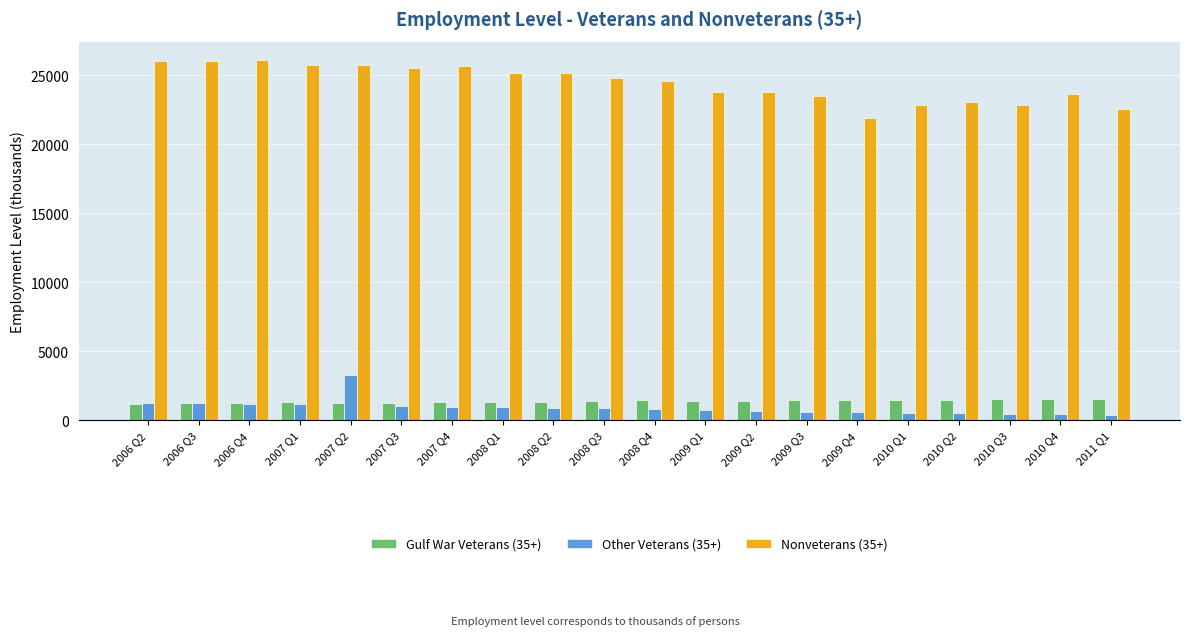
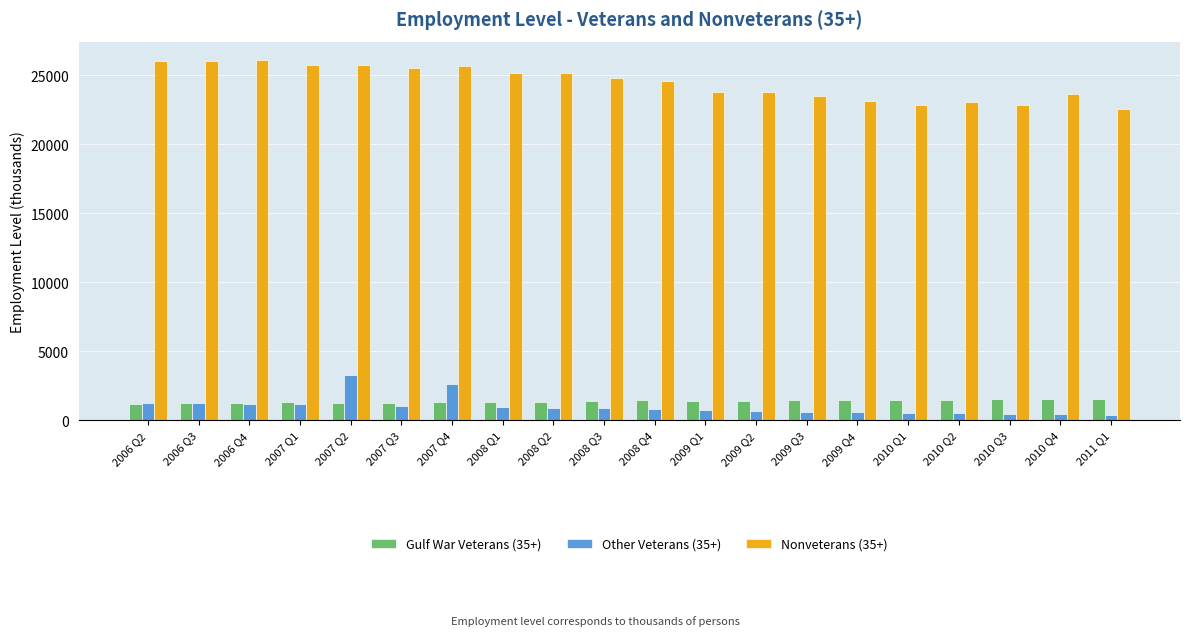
Other Veterans (35+), 2007 Q4: 1000 -> 2700
Nonveterans (35+), 2009 Q4: 21900 -> 23100
